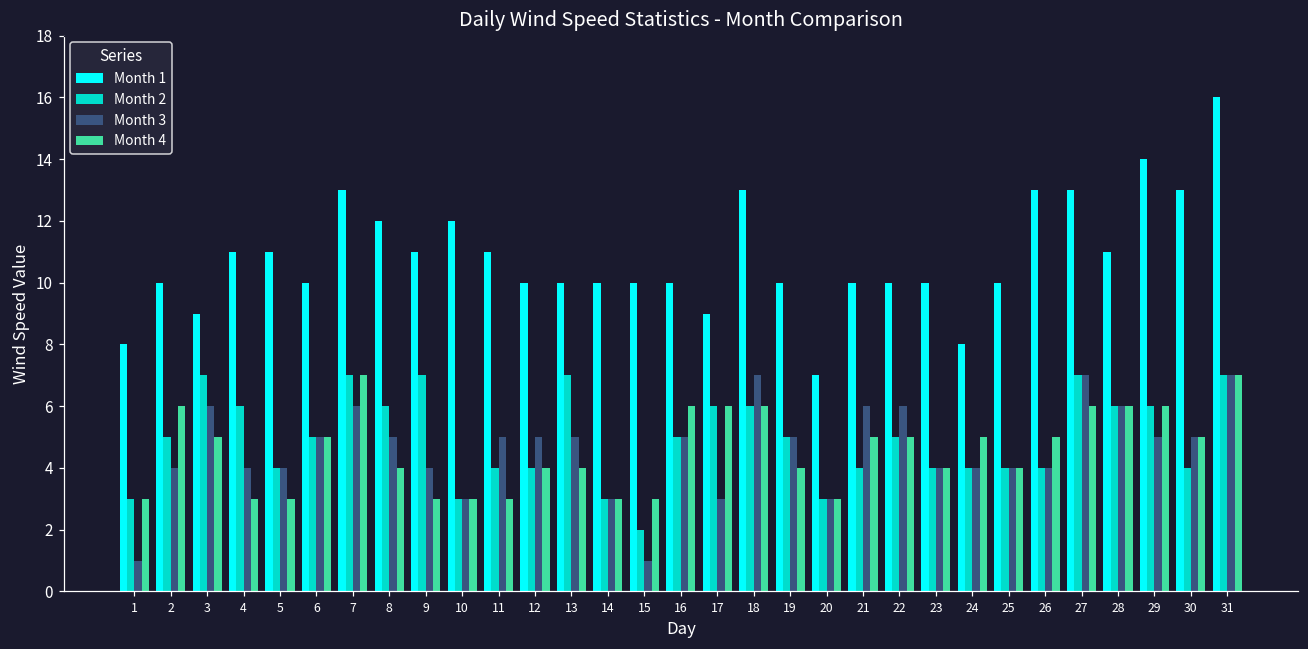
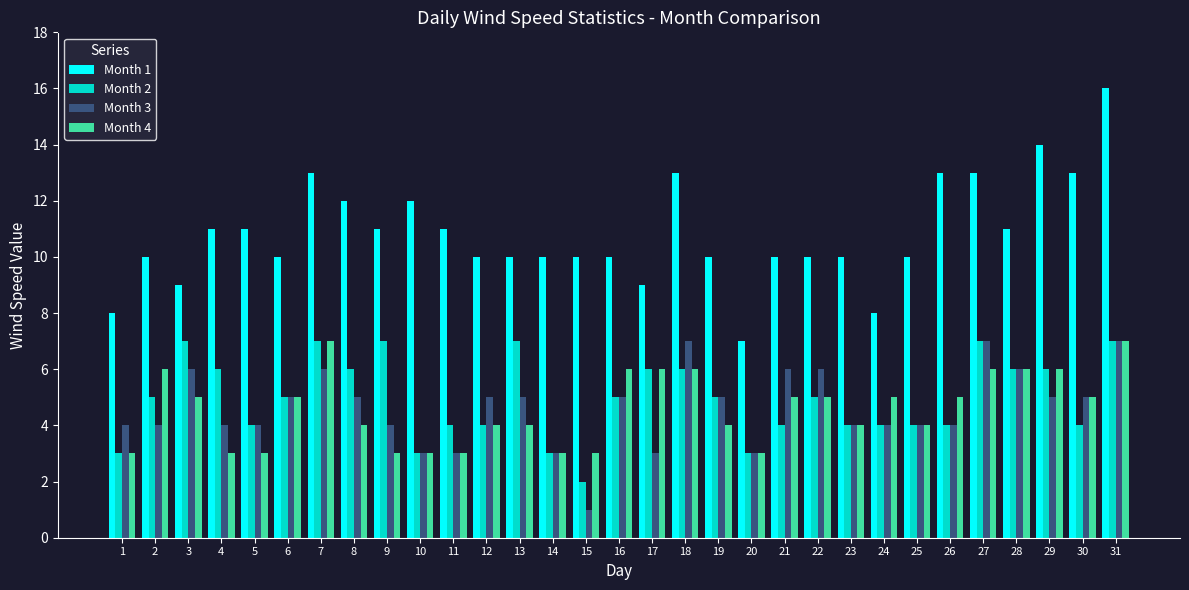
Month 3, 1: 1 -> 4
Month 3, 11: 5 -> 3
